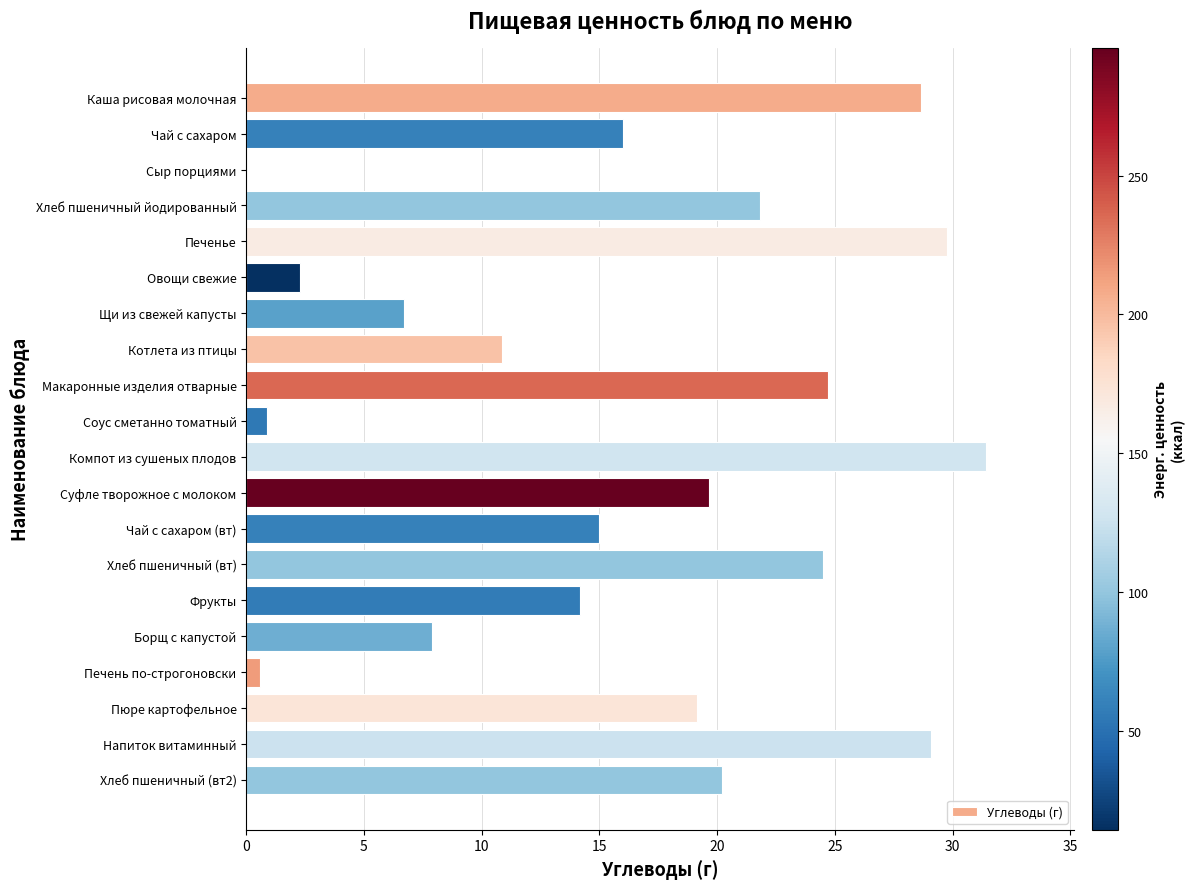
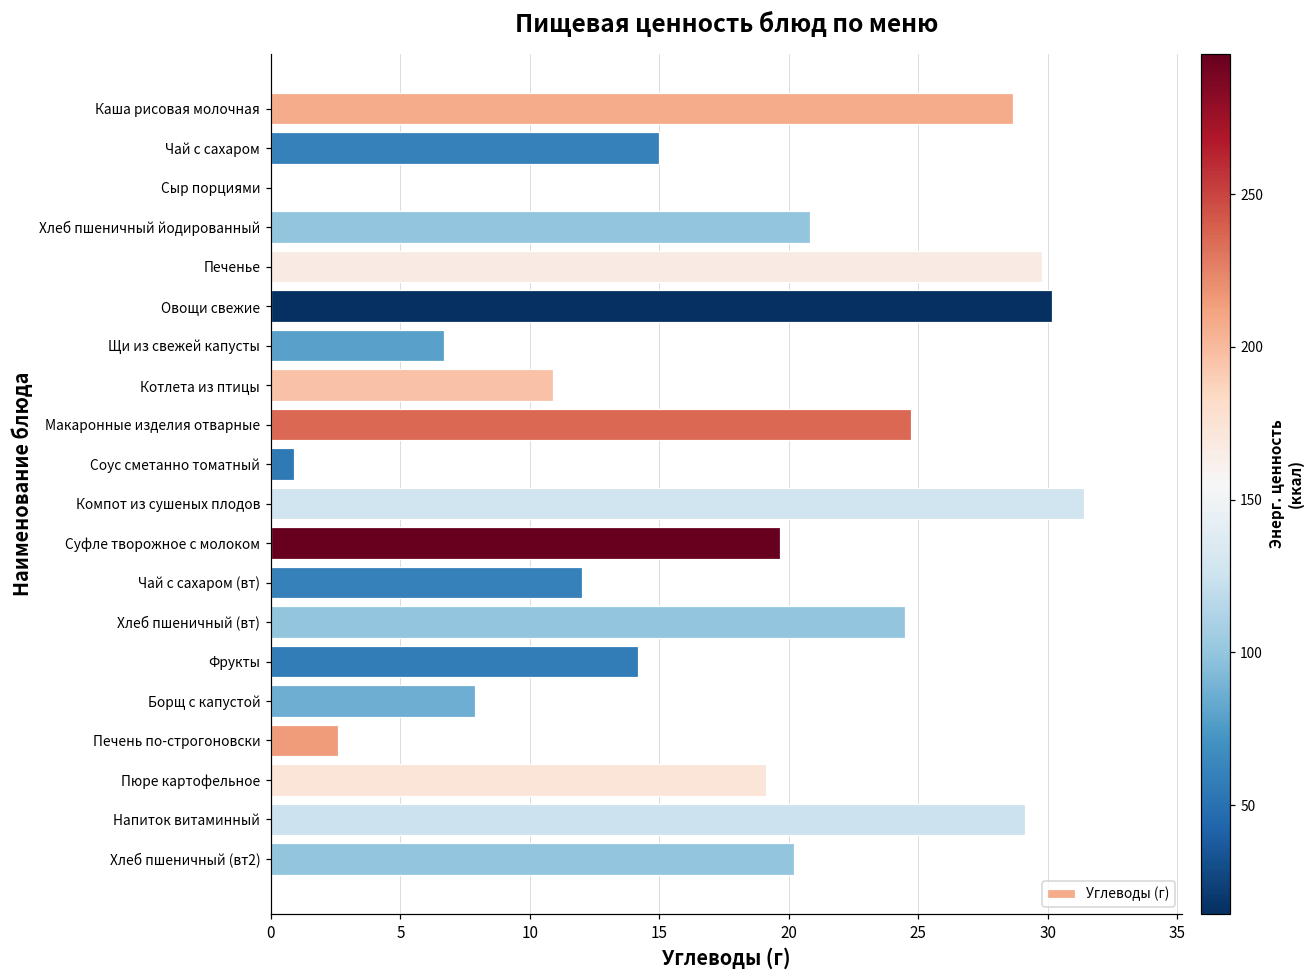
Чай с сахаром: 16 -> 15
Хлеб пшеничный йодированный: 21.8 -> 20.8
Овощи свежие: 2.3 -> 30.2
Чай с сахаром (вт): 15 -> 12
Печень по-строгоновски: 0.6 -> 2.6
